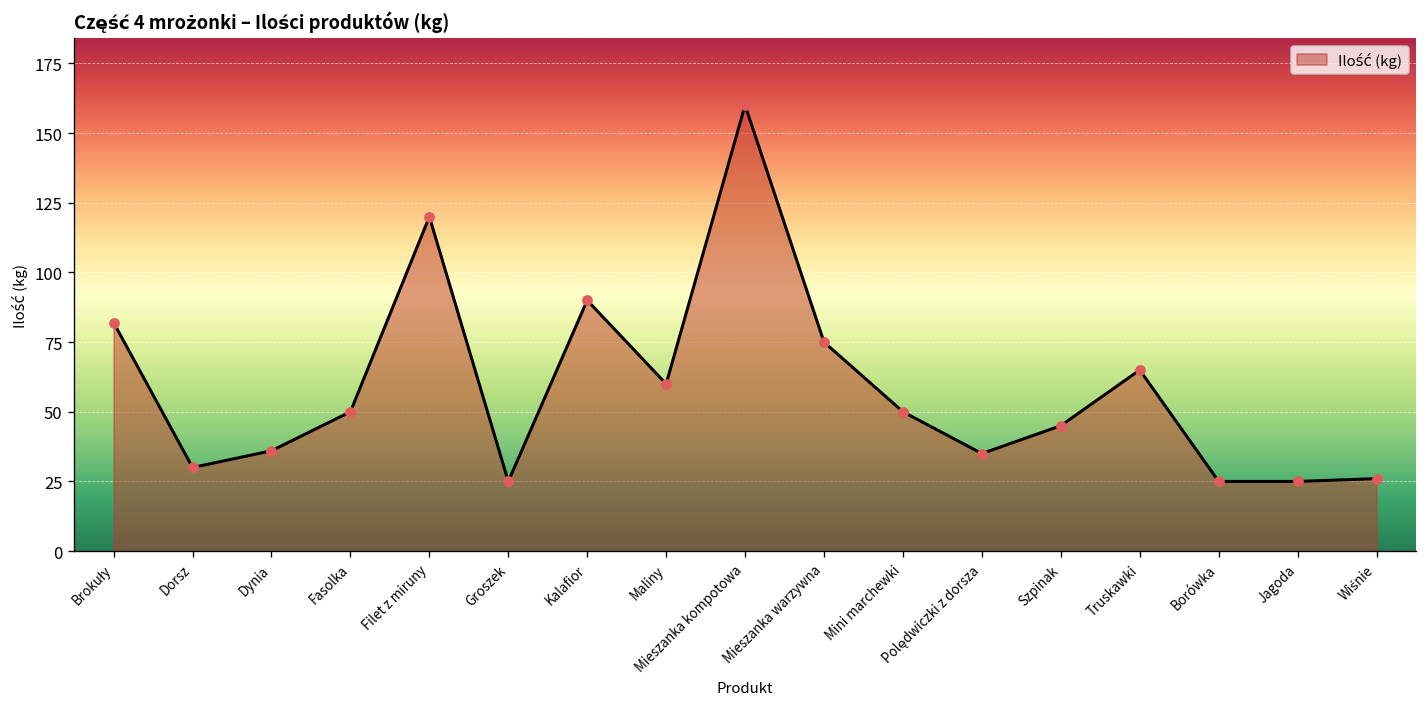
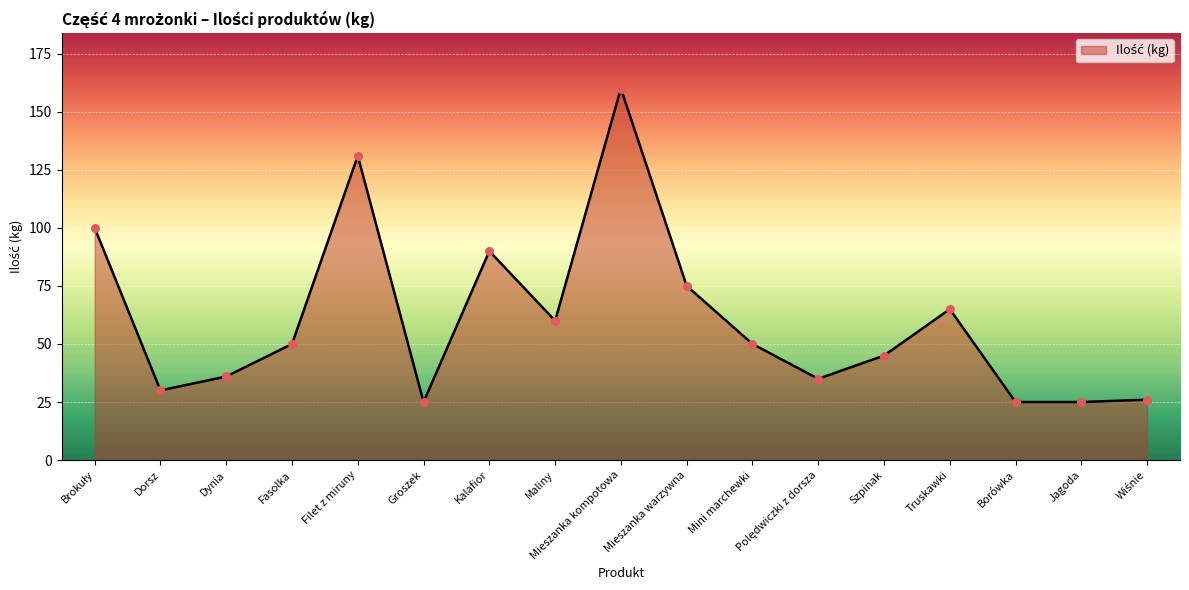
Brokuły: 82 -> 100
Filet z miruny: 120 -> 131
